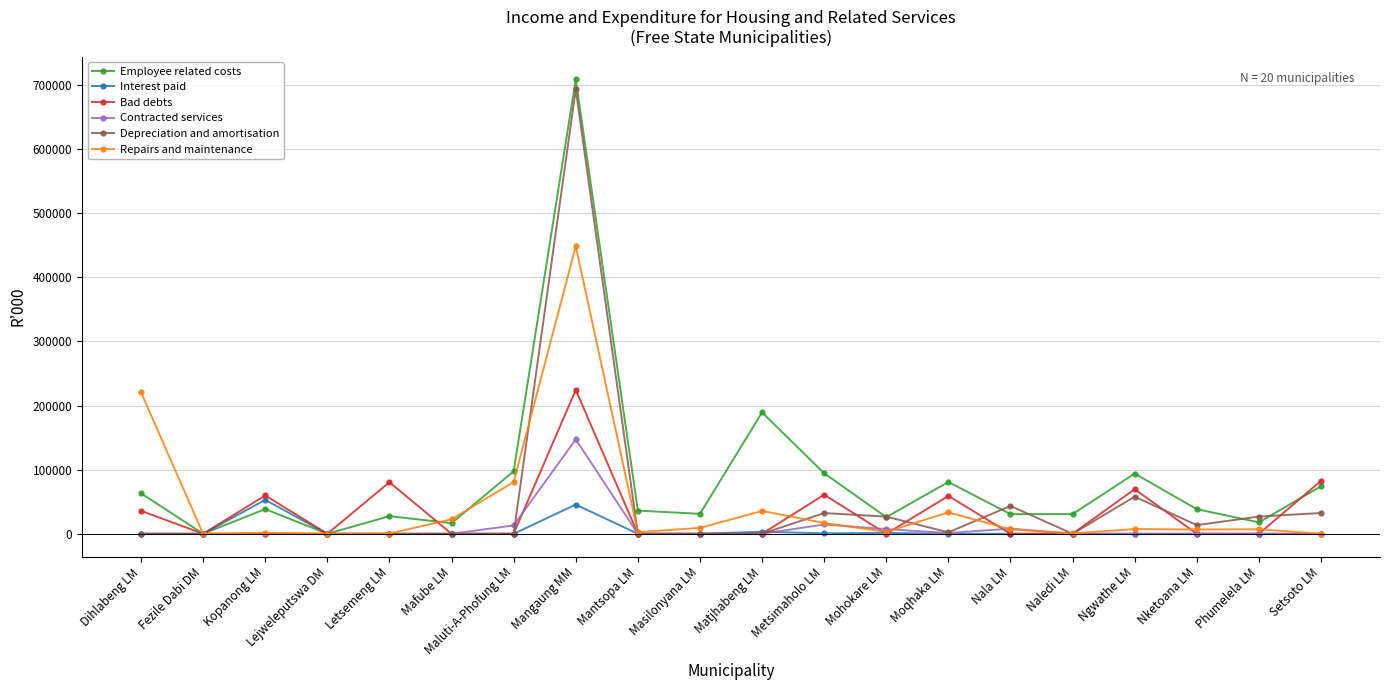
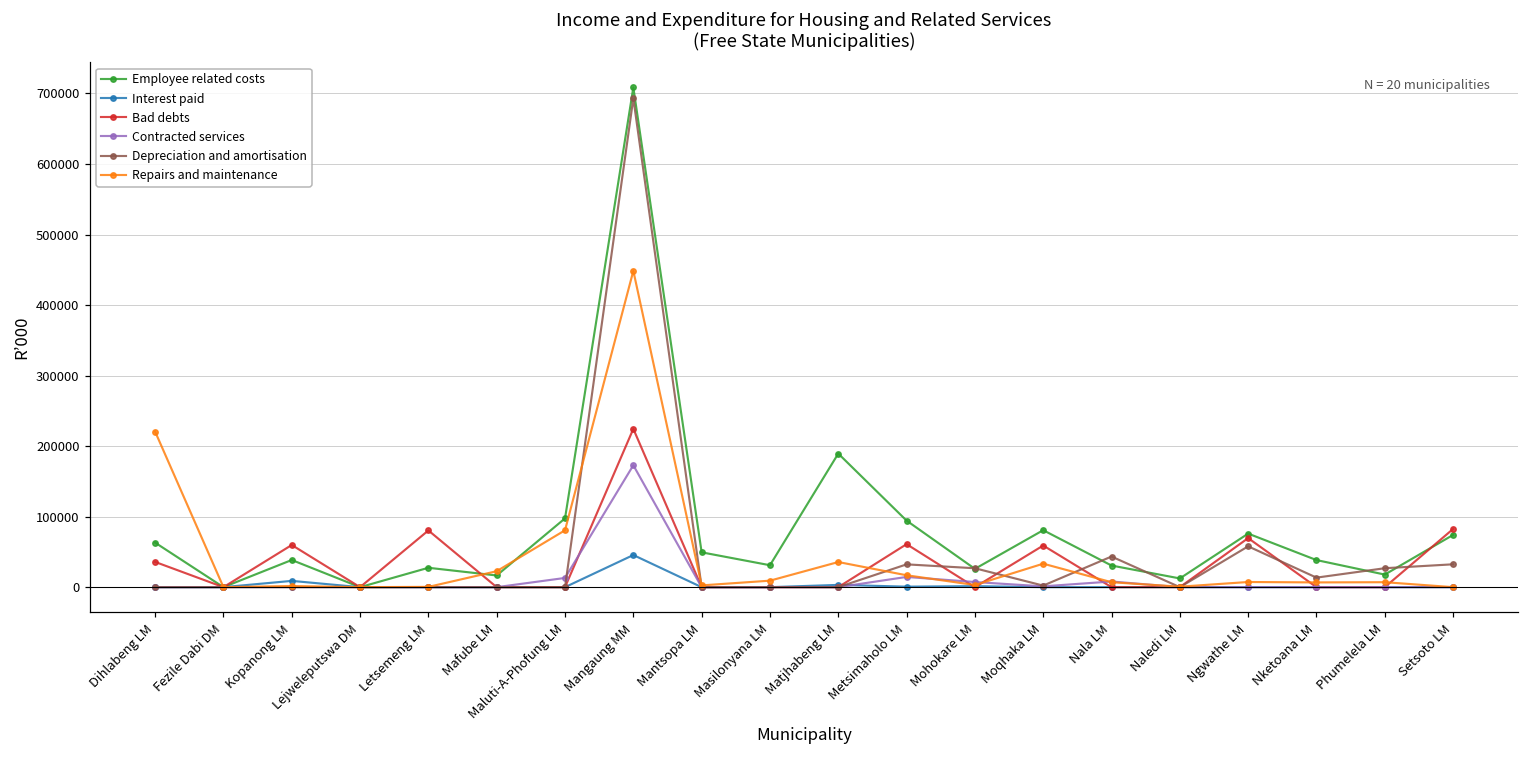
Interest paid, Kopanong LM: 50000 -> 10000
Contracted services, Mangaung MM: 150000 -> 170000
Employee related costs, Mantsopa LM: 40000 -> 50000
Employee related costs, Naledi LM: 30000 -> 10000
Employee related costs, Ngwathe LM: 90000 -> 80000
